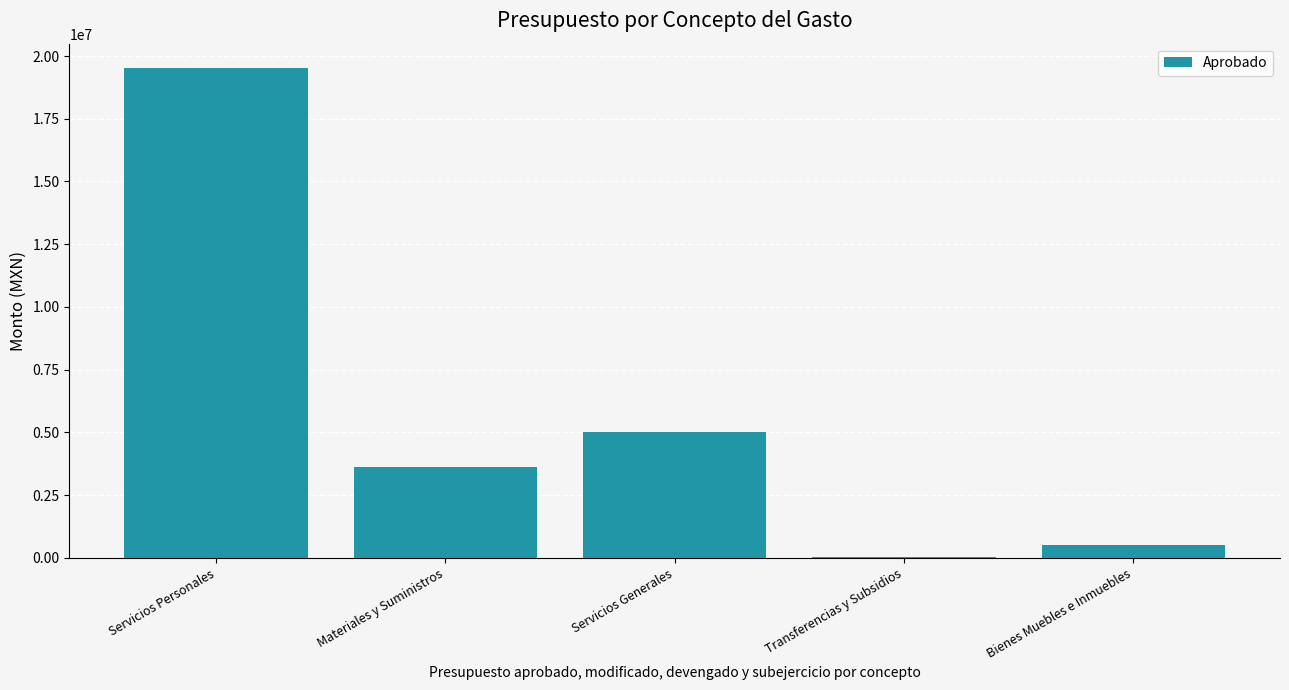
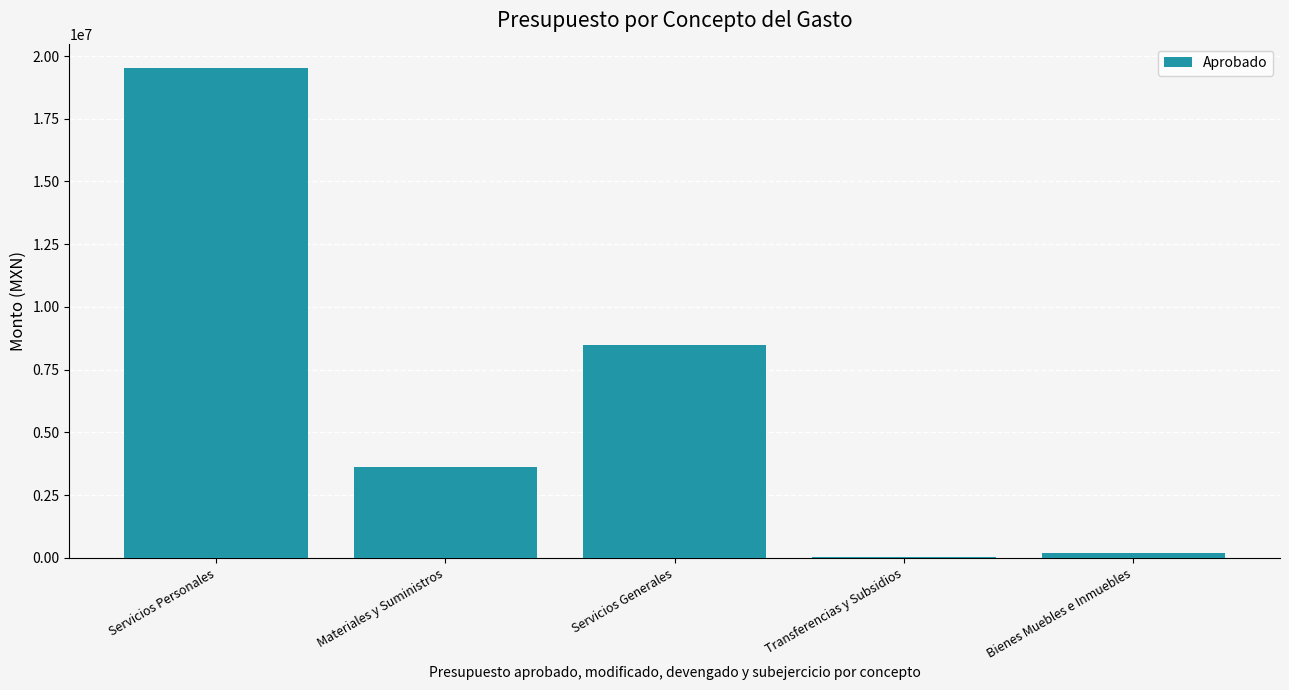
Servicios Generales: 5000000 -> 8500000
Bienes Muebles e Inmuebles: 500000 -> 200000
